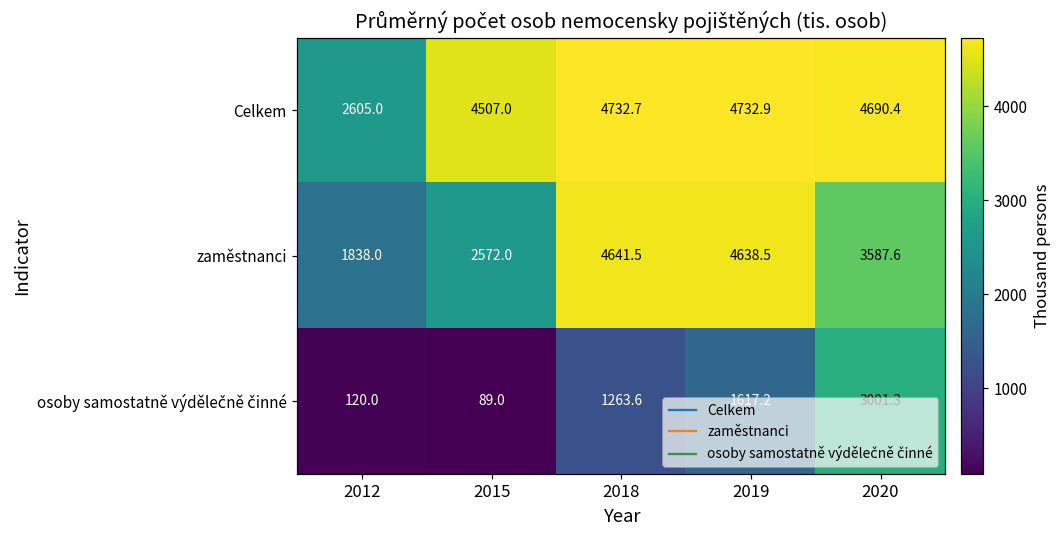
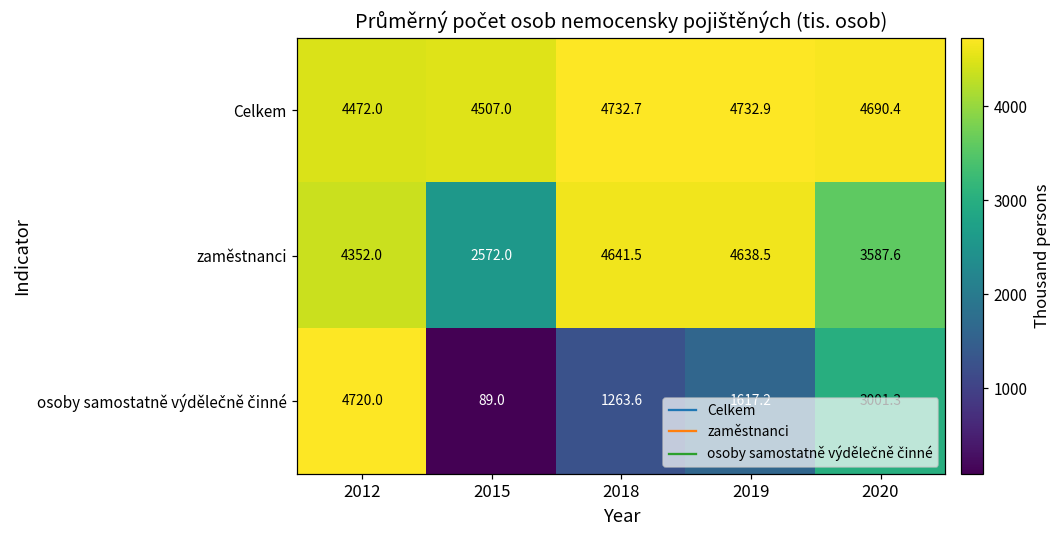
Celkem, 2012: 2605.0 -> 4472.0
zaměstnanci, 2012: 1838.0 -> 4352.0
osoby samostatně výdělečně činné, 2012: 120.0 -> 4720.0
